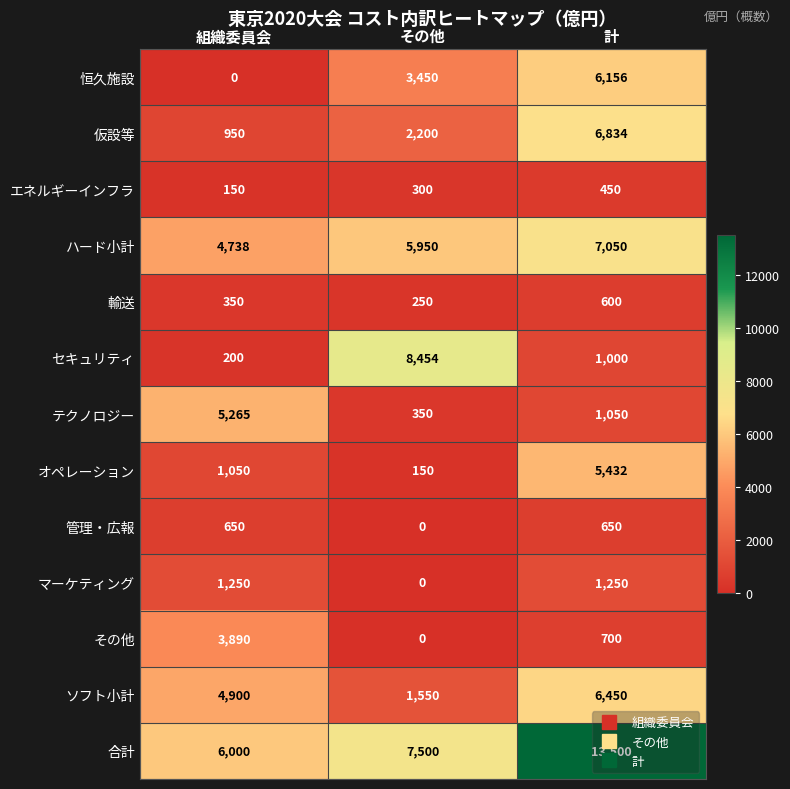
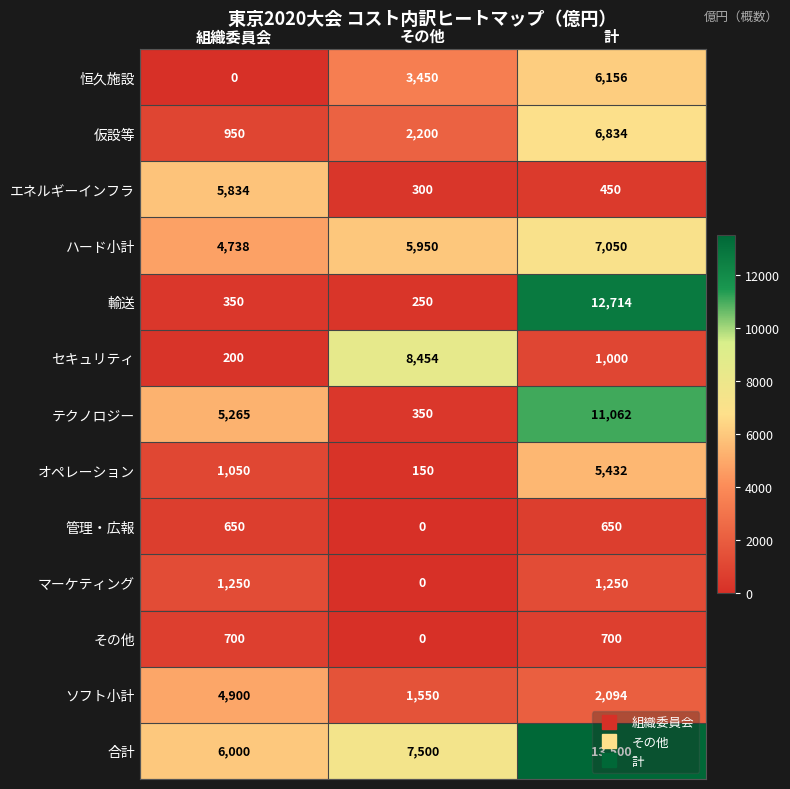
エネルギーインフラ, 組織委員会: 150 -> 5,834
輸送, 計: 600 -> 12,714
テクノロジー, 計: 1,050 -> 11,062
その他, 組織委員会: 3,890 -> 700
ソフト小計, 計: 6,450 -> 2,094
